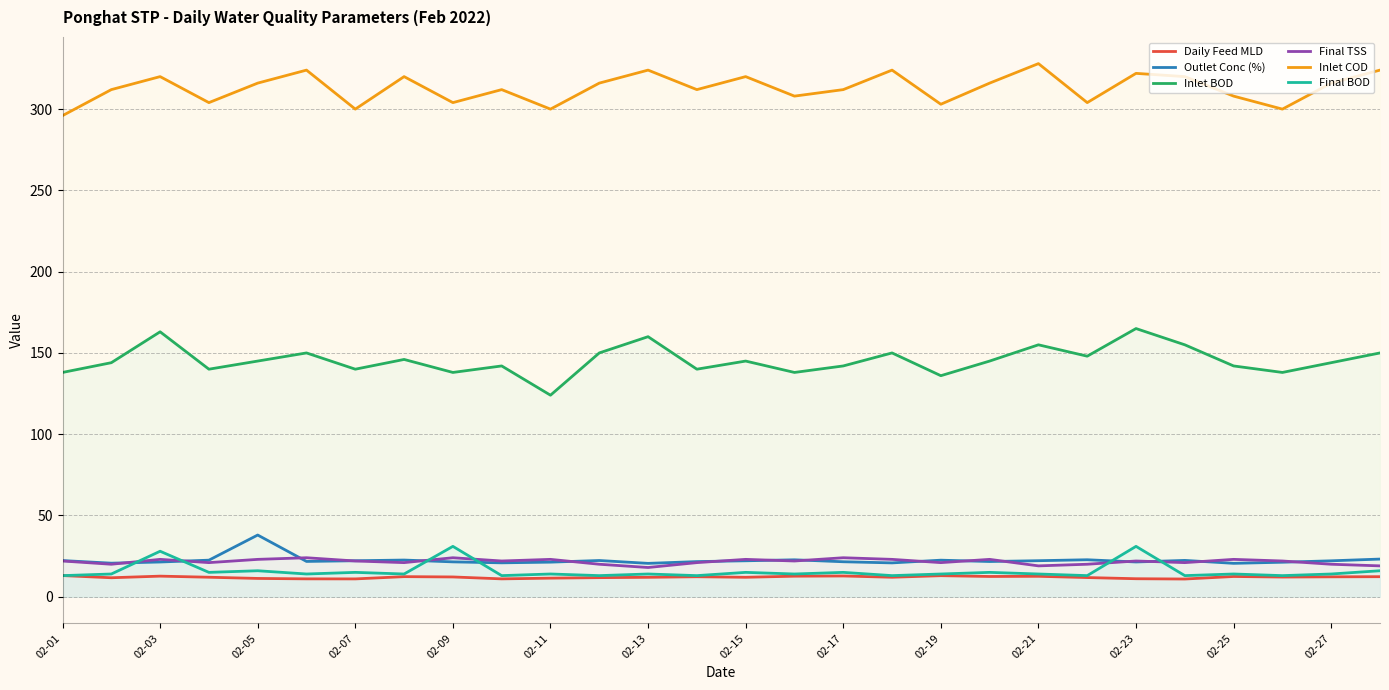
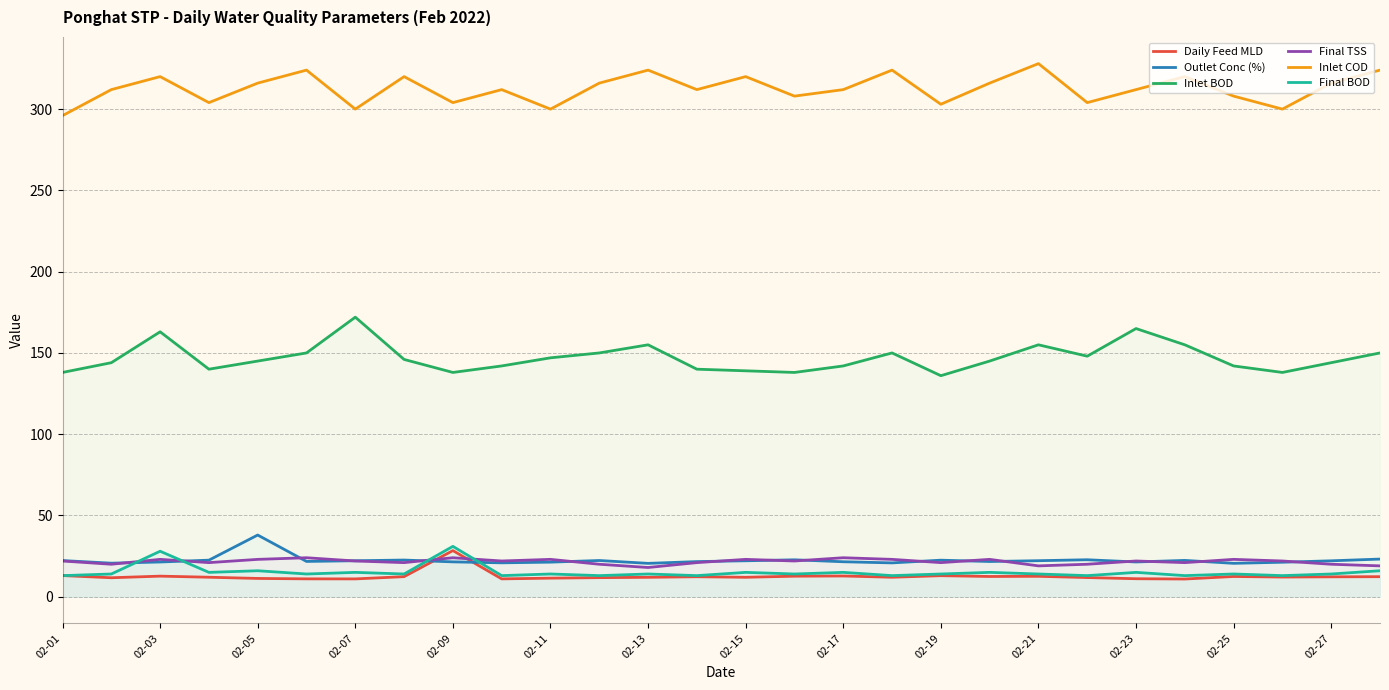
Inlet BOD, 02-07: 140 -> 172
Daily Feed MLD, 02-09: 12 -> 28
Inlet BOD, 02-11: 124 -> 147
Inlet BOD, 02-13: 160 -> 155
Inlet BOD, 02-15: 145 -> 139
Inlet COD, 02-23: 322 -> 312
Final BOD, 02-23: 31 -> 15
